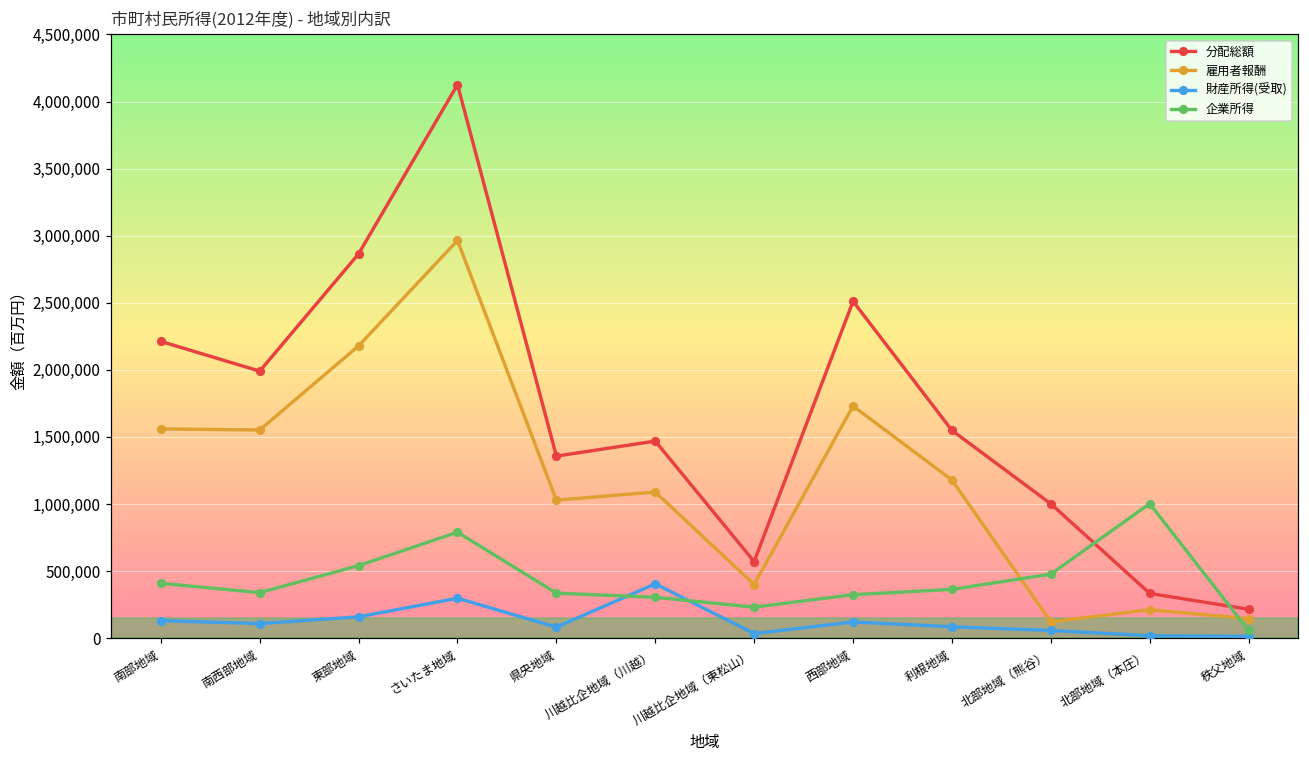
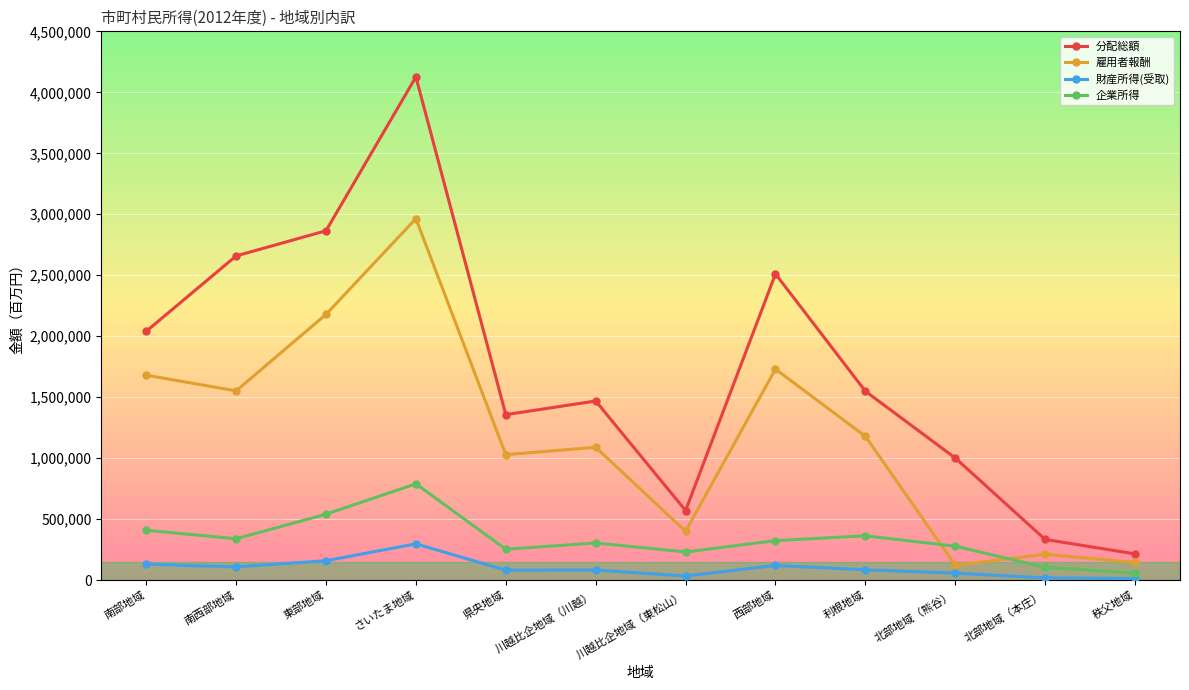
分配総額, 南部地域: 2,210,000 -> 2,040,000
雇用者報酬, 南部地域: 1,560,000 -> 1,680,000
分配総額, 南西部地域: 1,990,000 -> 2,660,000
企業所得, 県央地域: 340,000 -> 250,000
財産所得(受取), 川越比企地域（川越）: 410,000 -> 80,000
企業所得, 北部地域（熊谷）: 480,000 -> 280,000
企業所得, 北部地域（本庄）: 1,000,000 -> 110,000
